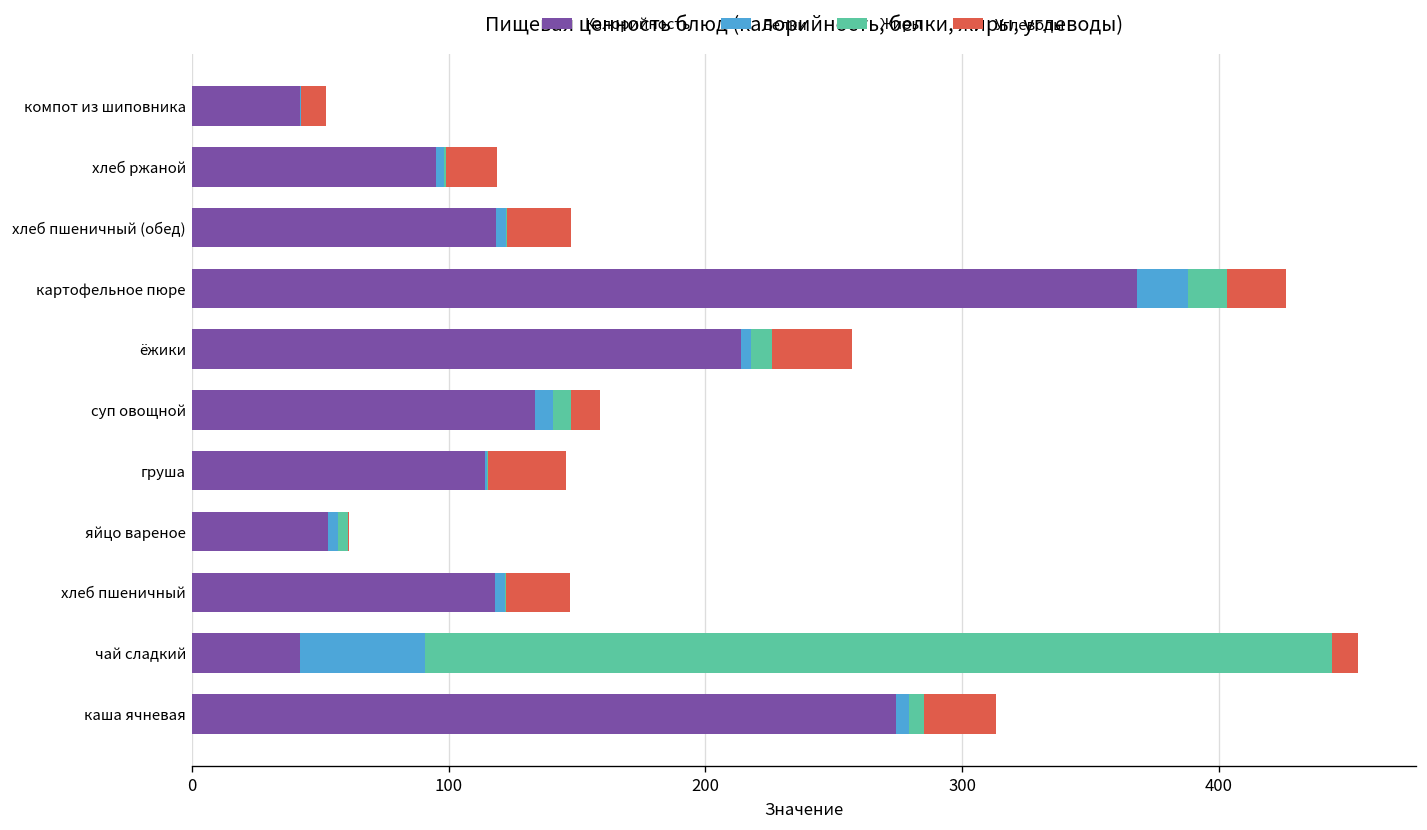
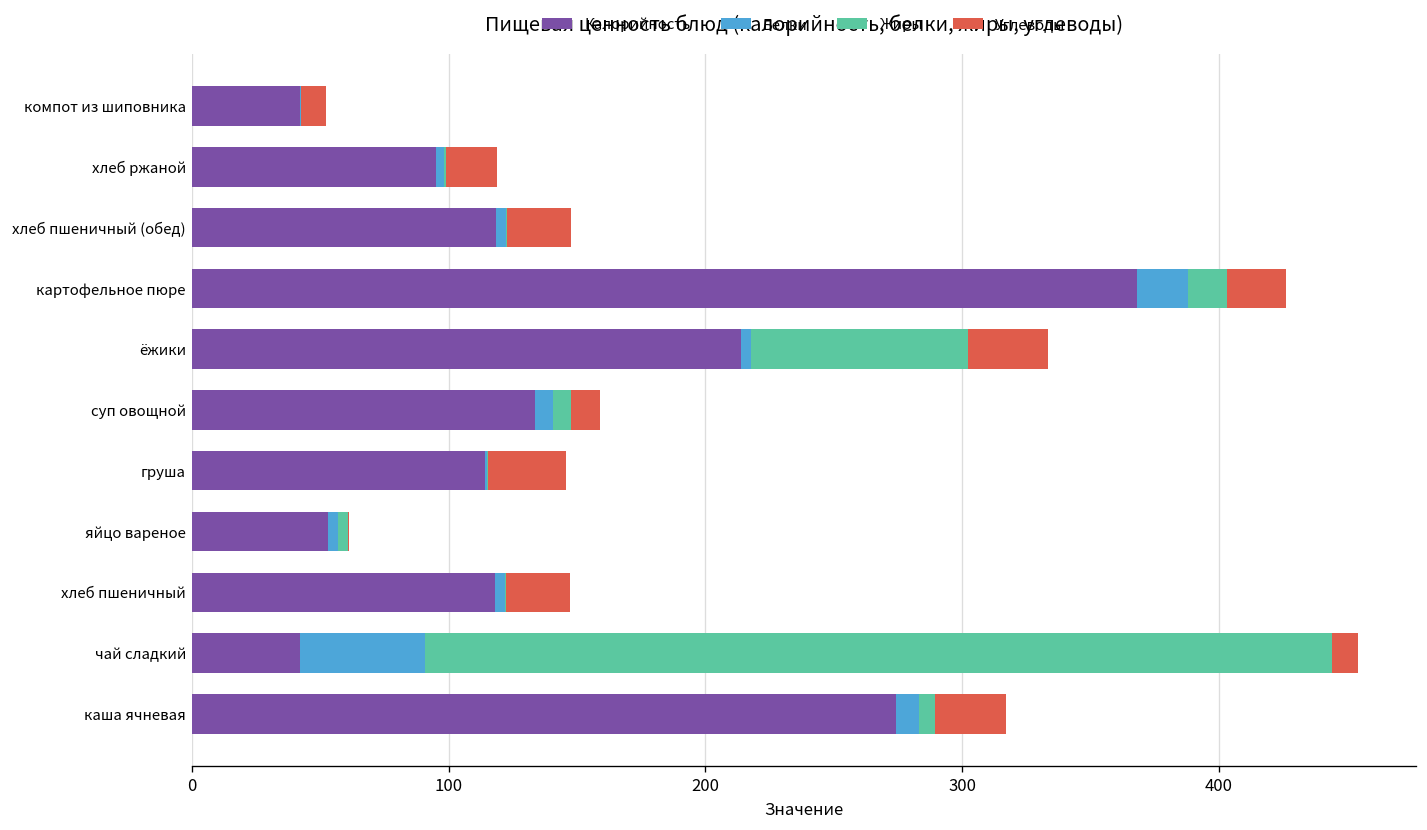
Жиры, ёжики: 8 -> 84
Белки, каша ячневая: 5 -> 9
